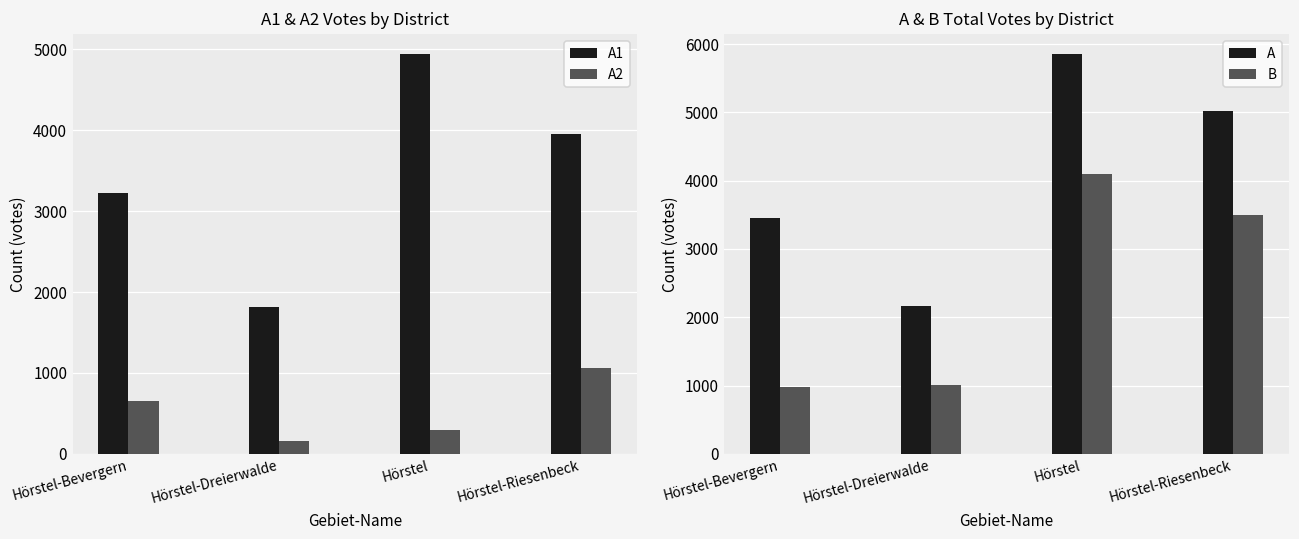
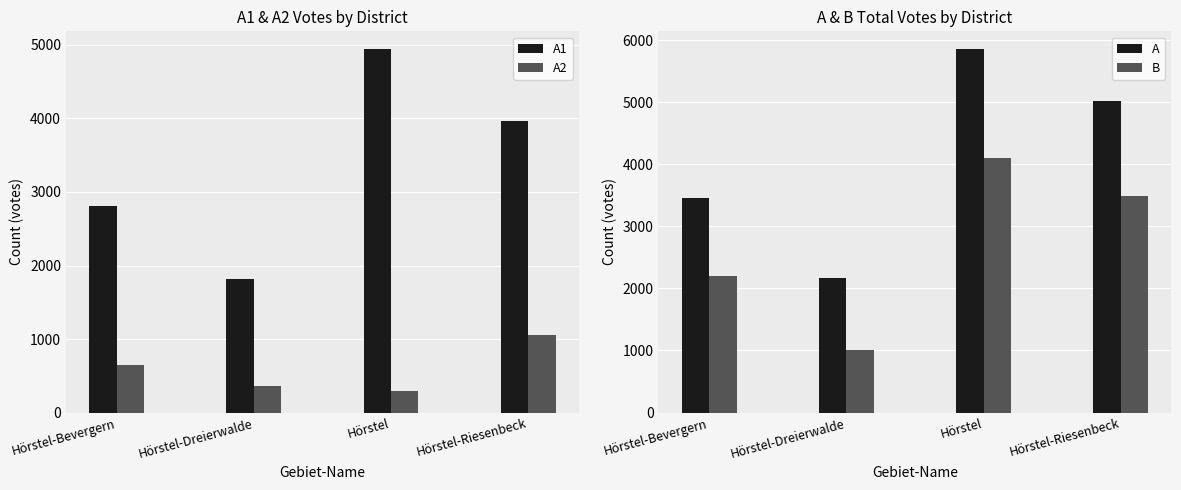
A1 & A2 Votes by District, A1, Hörstel-Bevergern: 3200 -> 2800
A1 & A2 Votes by District, A2, Hörstel-Dreierwalde: 200 -> 400
A & B Total Votes by District, B, Hörstel-Bevergern: 1000 -> 2200
